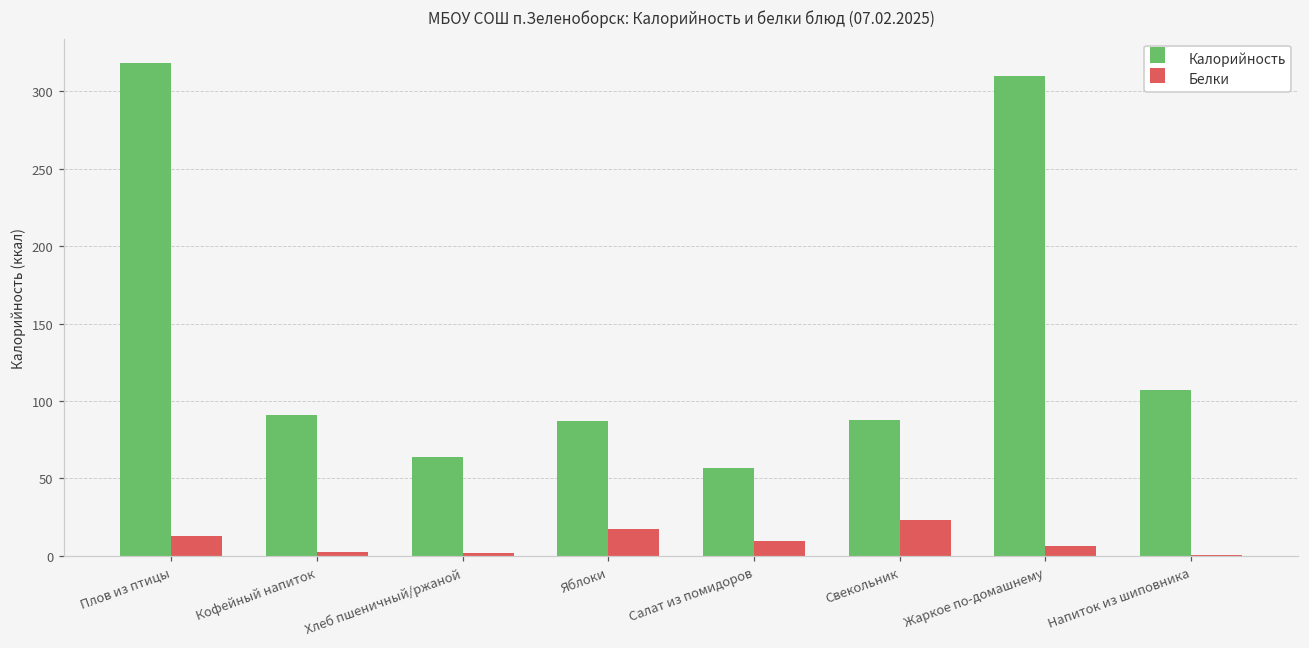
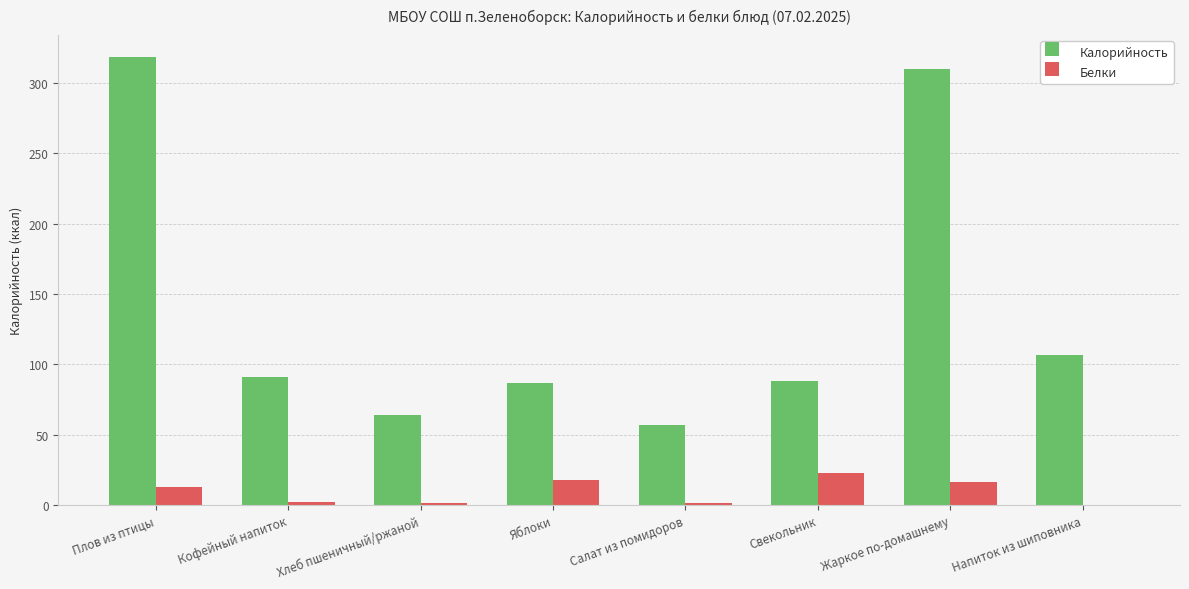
Белки, Салат из помидоров: 10 -> 1
Белки, Жаркое по-домашнему: 7 -> 16
